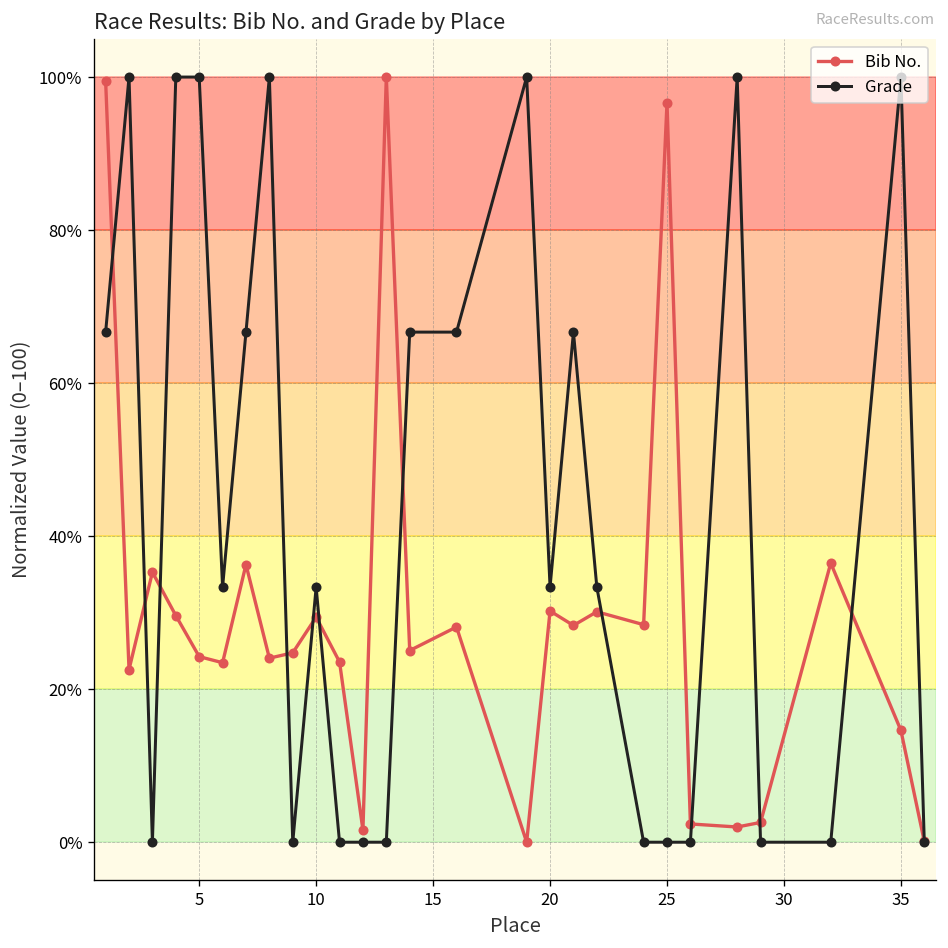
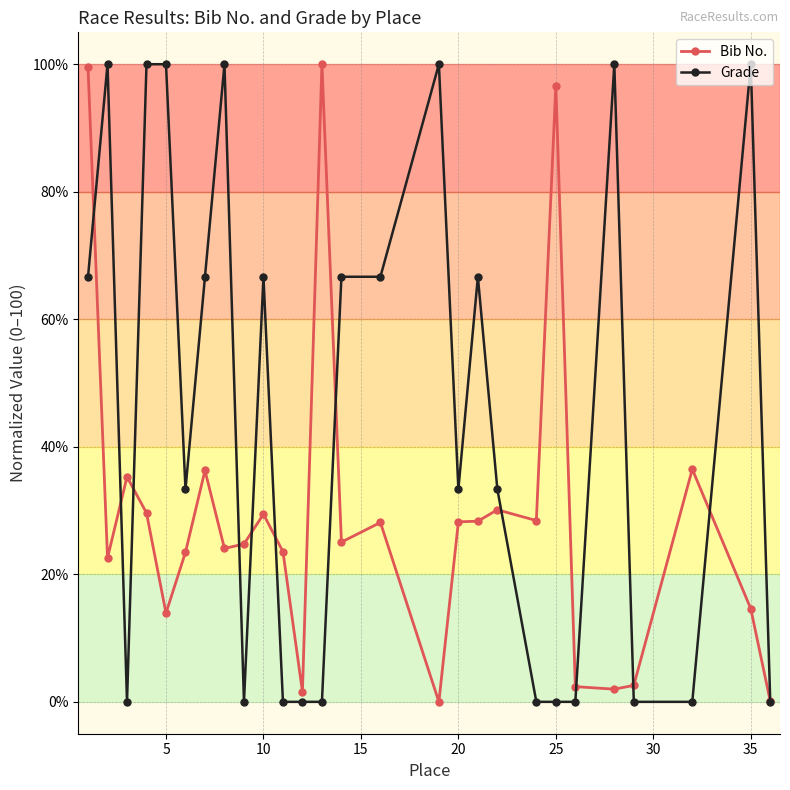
Bib No., 5: 24% -> 14%
Grade, 10: 33% -> 67%
Bib No., 20: 30% -> 28%
